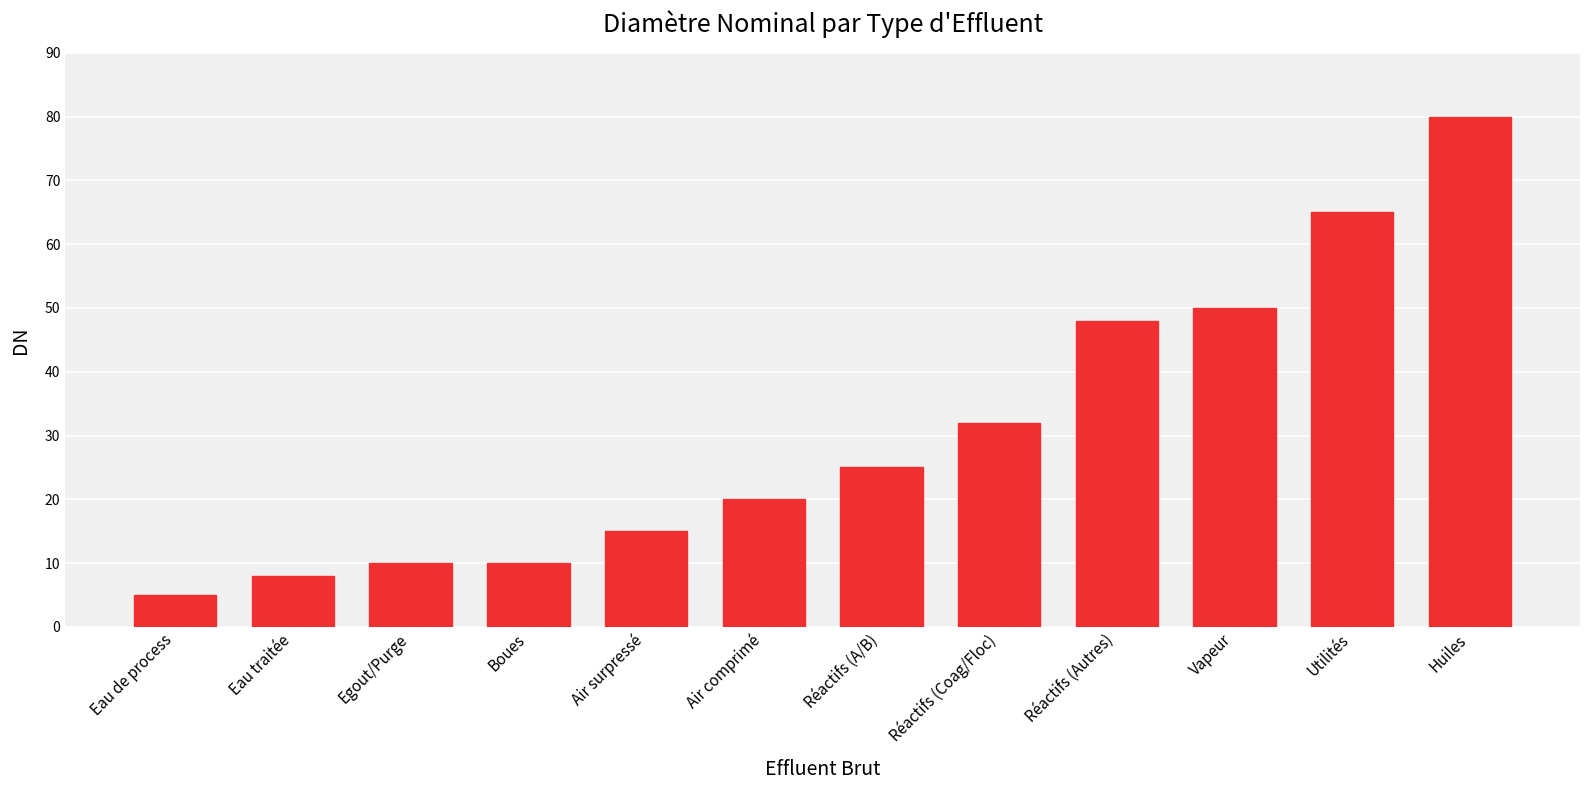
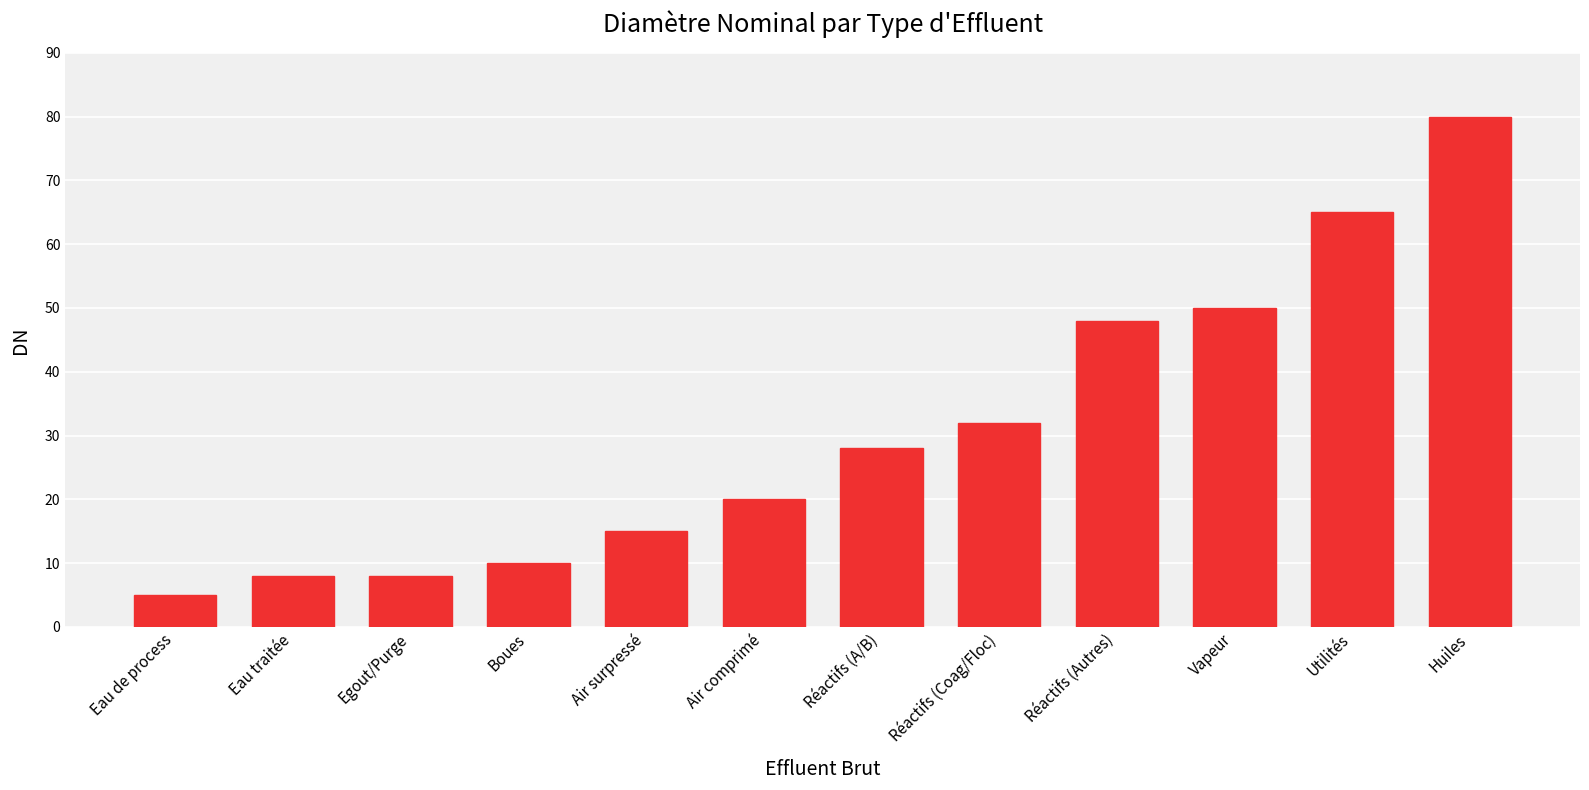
Egout/Purge: 10 -> 8
Réactifs (A/B): 25 -> 28
